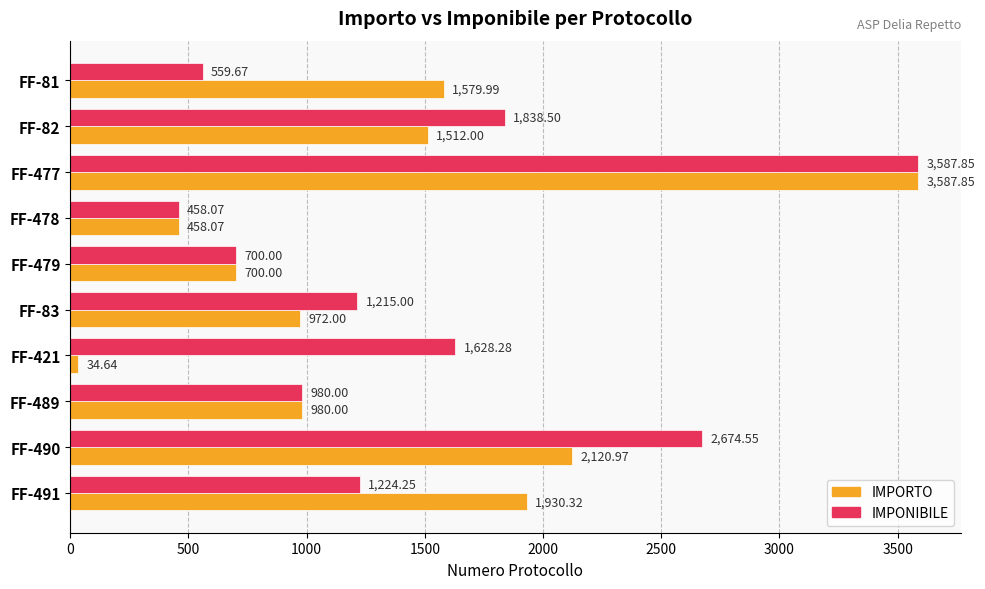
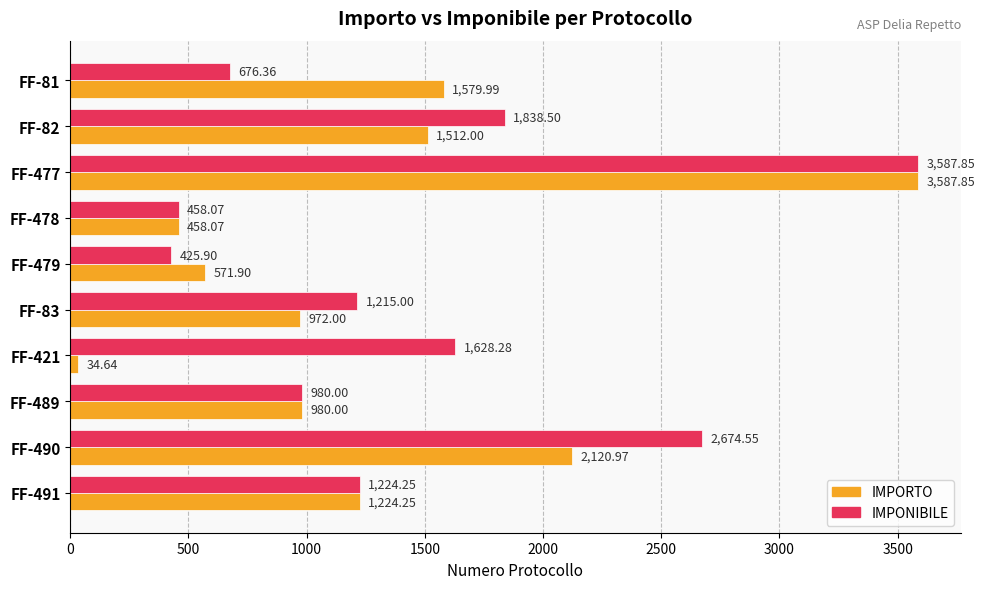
IMPONIBILE, FF-81: 559.67 -> 676.36
IMPONIBILE, FF-479: 700.00 -> 425.90
IMPORTO, FF-479: 700.00 -> 571.90
IMPORTO, FF-491: 1,930.32 -> 1,224.25
